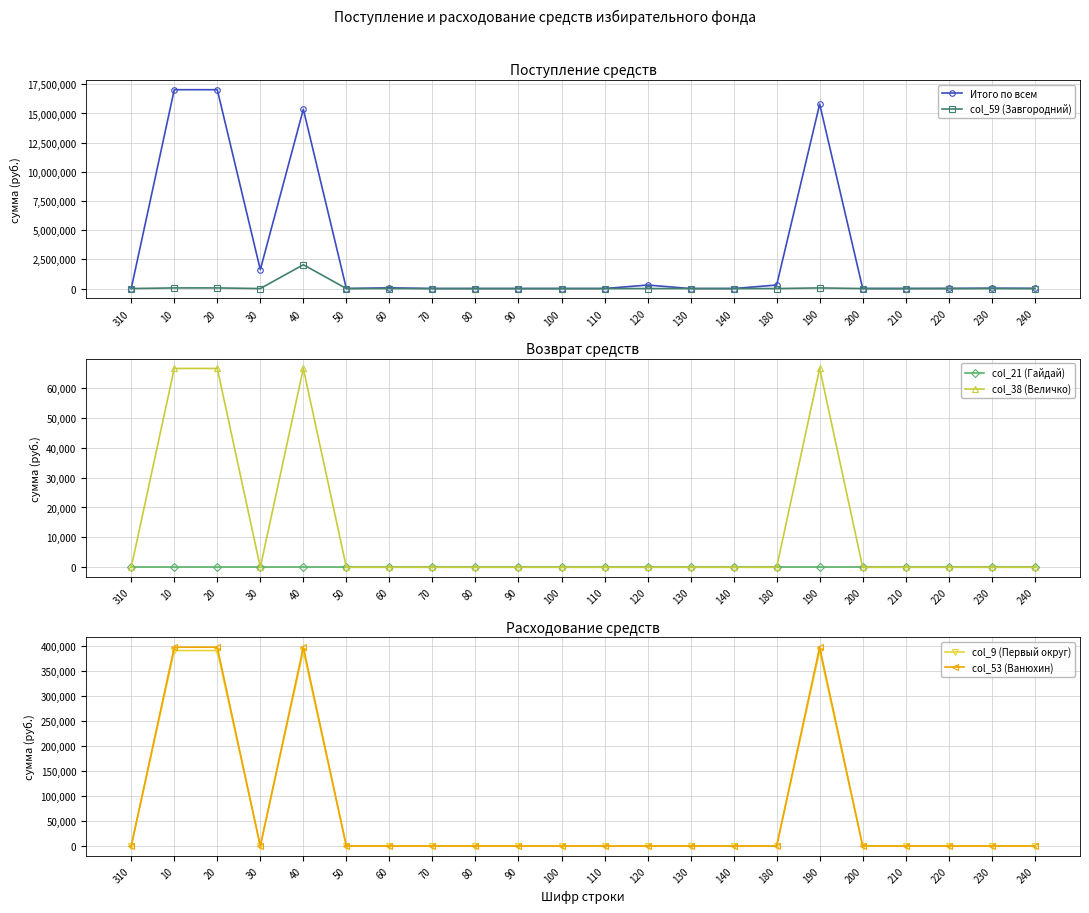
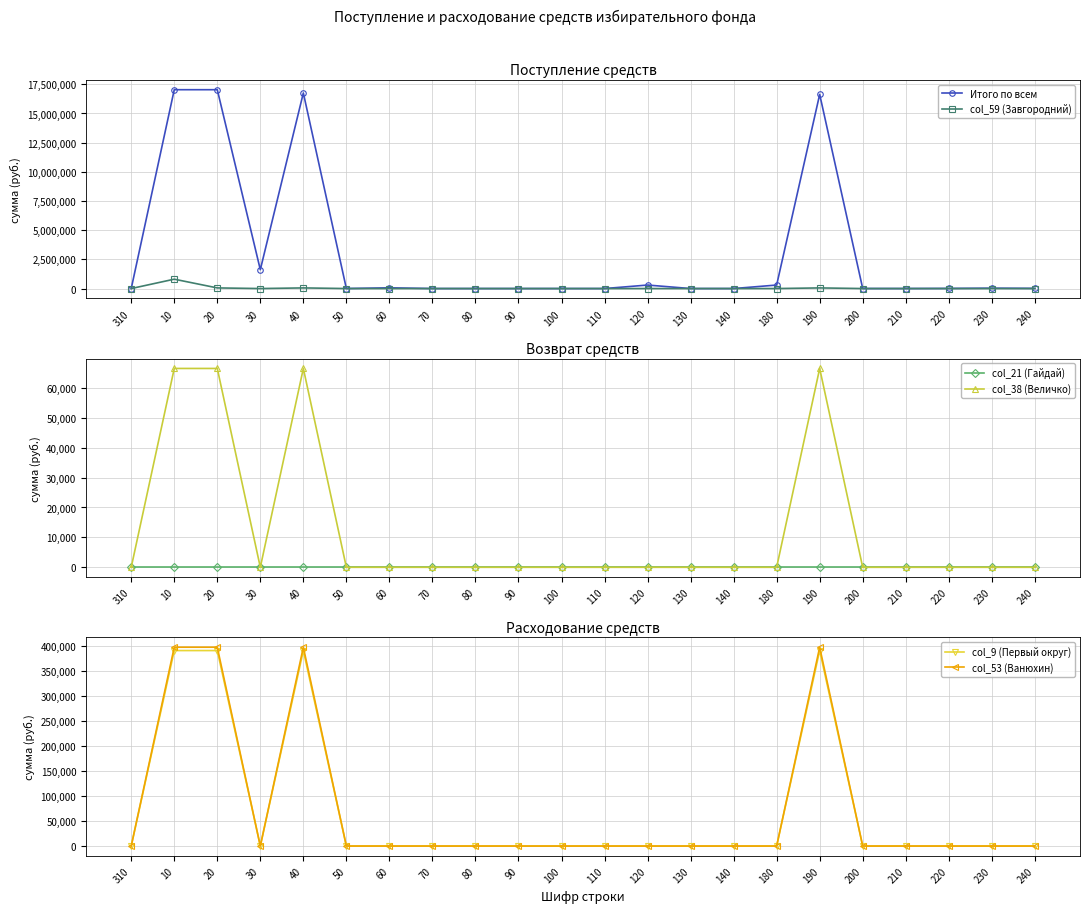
Поступление средств, col_59 (Завгородний), 10: 100,000 -> 800,000
Поступление средств, Итого по всем, 40: 15,400,000 -> 16,800,000
Поступление средств, col_59 (Завгородний), 40: 2,000,000 -> 100,000
Поступление средств, Итого по всем, 190: 15,800,000 -> 16,600,000
